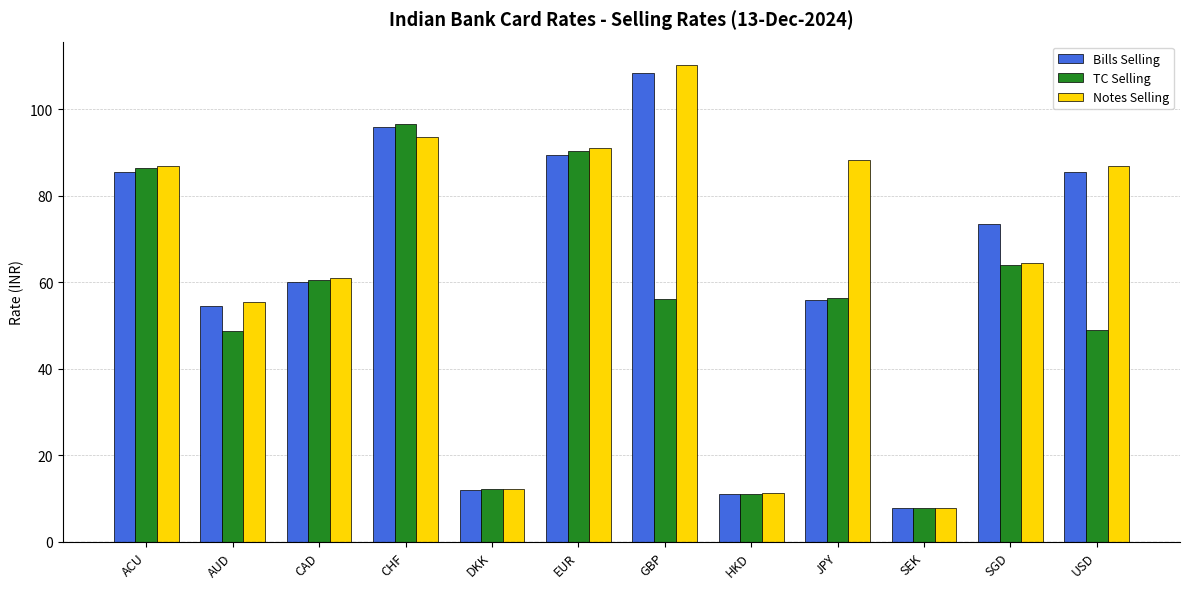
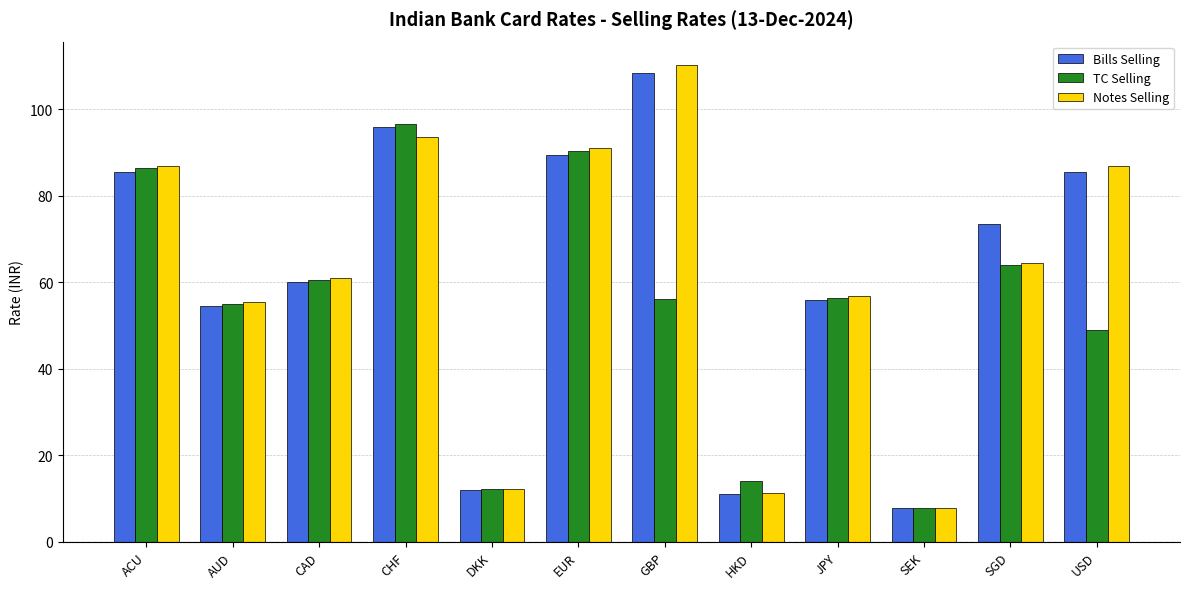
TC Selling, AUD: 49 -> 55
TC Selling, HKD: 11 -> 14
Notes Selling, JPY: 88 -> 57
